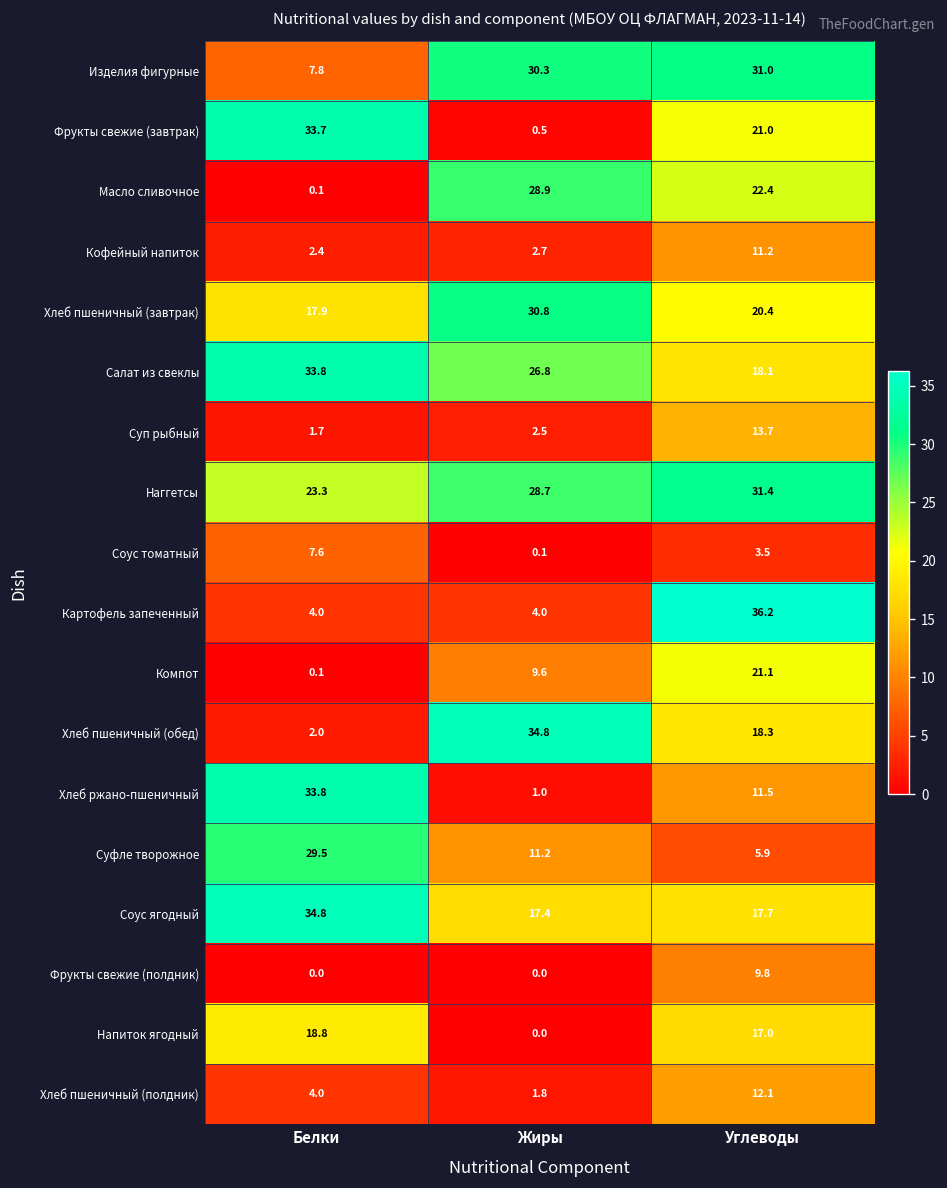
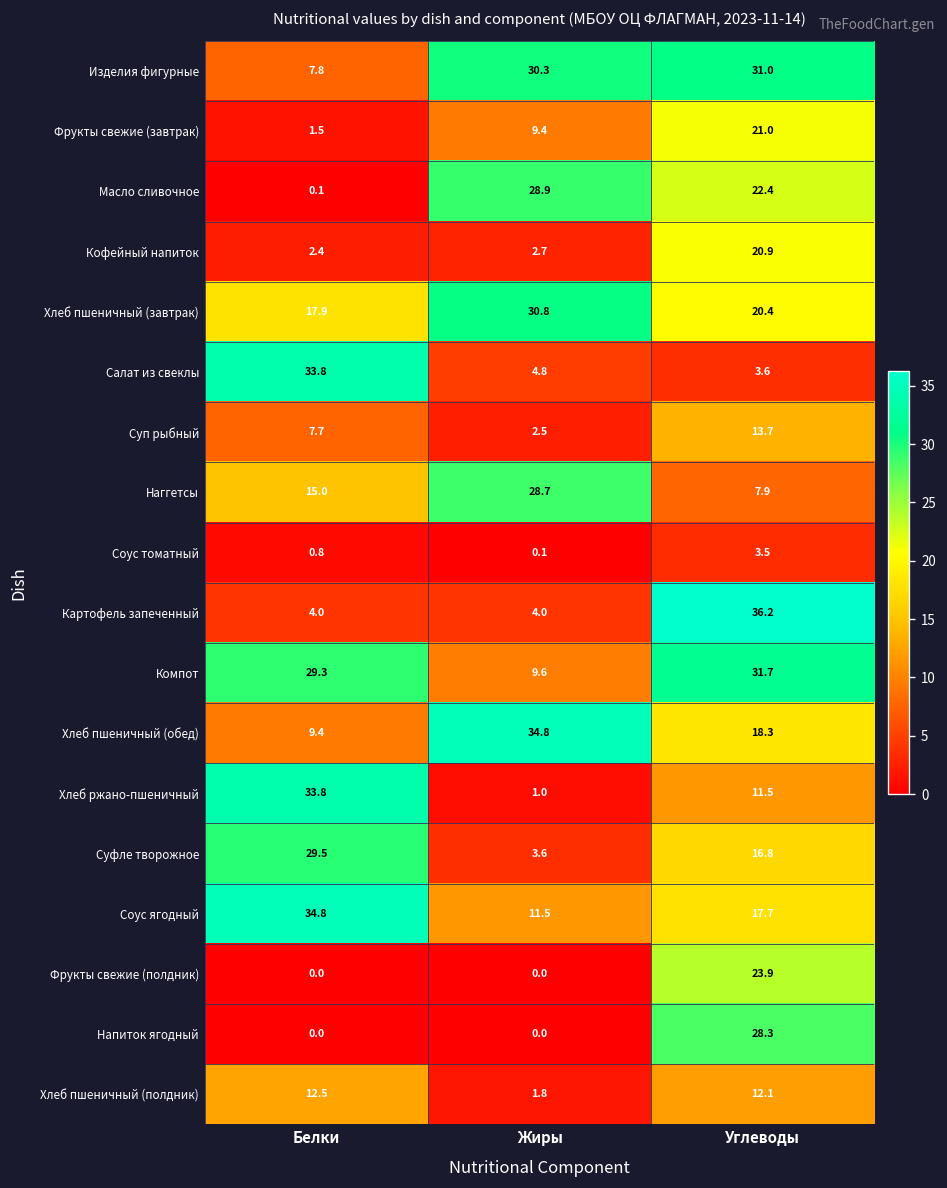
Фрукты свежие (завтрак), Белки: 33.7 -> 1.5
Фрукты свежие (завтрак), Жиры: 0.5 -> 9.4
Кофейный напиток, Углеводы: 11.2 -> 20.9
Салат из свеклы, Жиры: 26.8 -> 4.8
Салат из свеклы, Углеводы: 18.1 -> 3.6
Суп рыбный, Белки: 1.7 -> 7.7
Наггетсы, Белки: 23.3 -> 15.0
Наггетсы, Углеводы: 31.4 -> 7.9
Соус томатный, Белки: 7.6 -> 0.8
Компот, Белки: 0.1 -> 29.3
Компот, Углеводы: 21.1 -> 31.7
Хлеб пшеничный (обед), Белки: 2.0 -> 9.4
Суфле творожное, Жиры: 11.2 -> 3.6
Суфле творожное, Углеводы: 5.9 -> 16.8
Соус ягодный, Жиры: 17.4 -> 11.5
Фрукты свежие (полдник), Углеводы: 9.8 -> 23.9
Напиток ягодный, Белки: 18.8 -> 0.0
Напиток ягодный, Углеводы: 17.0 -> 28.3
Хлеб пшеничный (полдник), Белки: 4.0 -> 12.5
